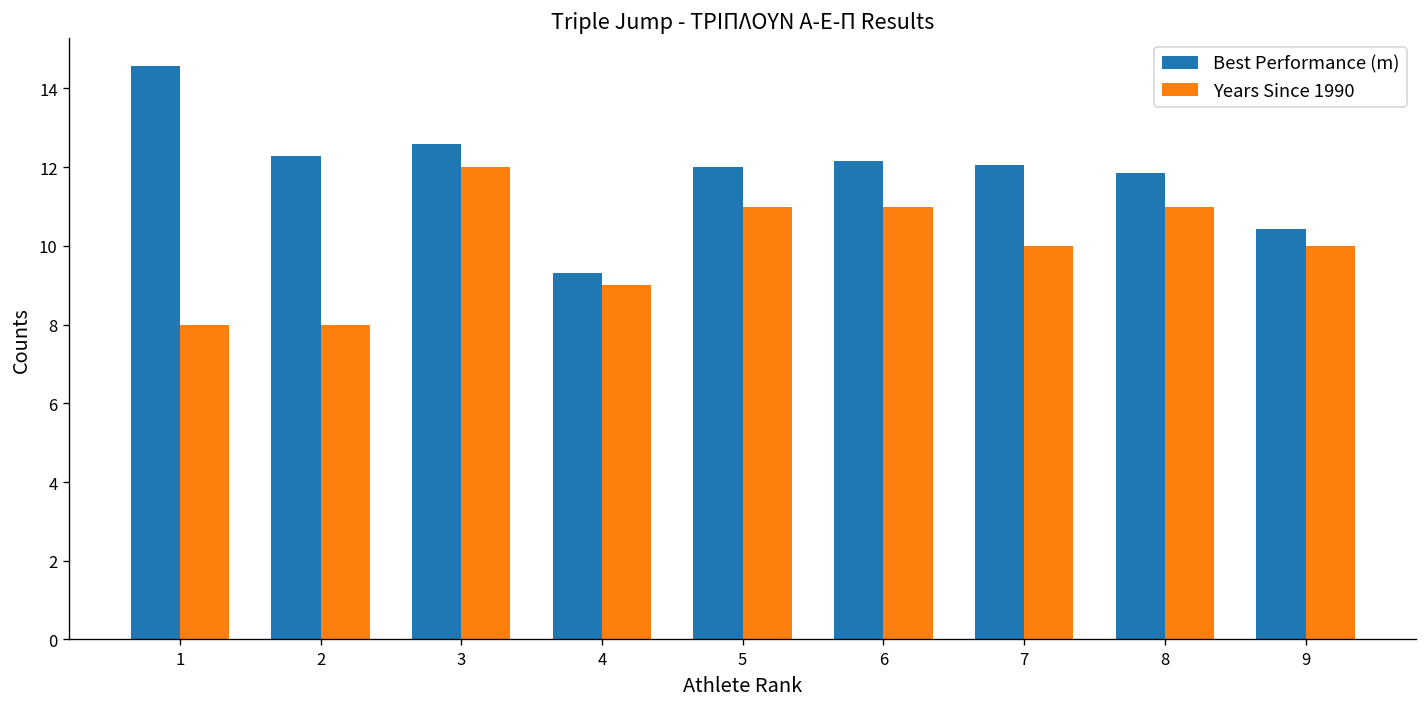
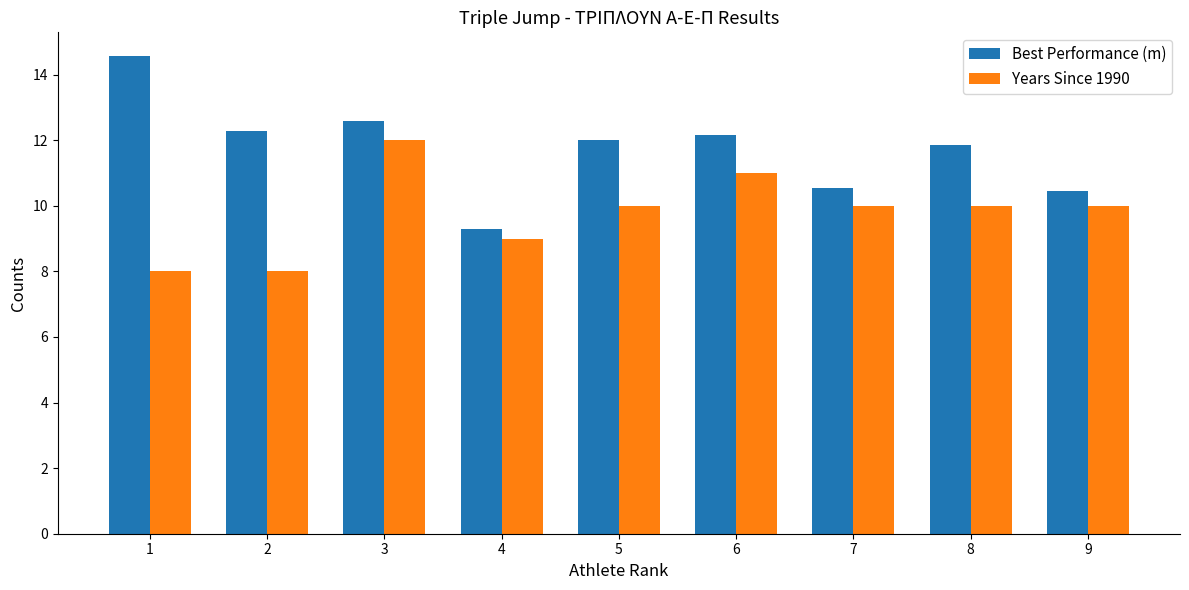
Years Since 1990, 5: 11.0 -> 10.0
Best Performance (m), 7: 12.1 -> 10.5
Years Since 1990, 8: 11.0 -> 10.0
